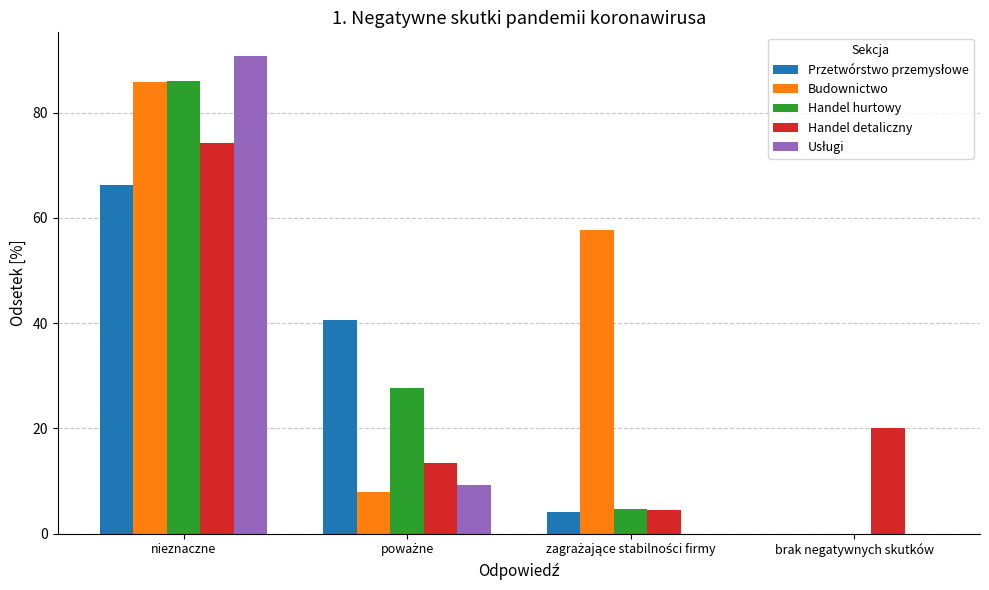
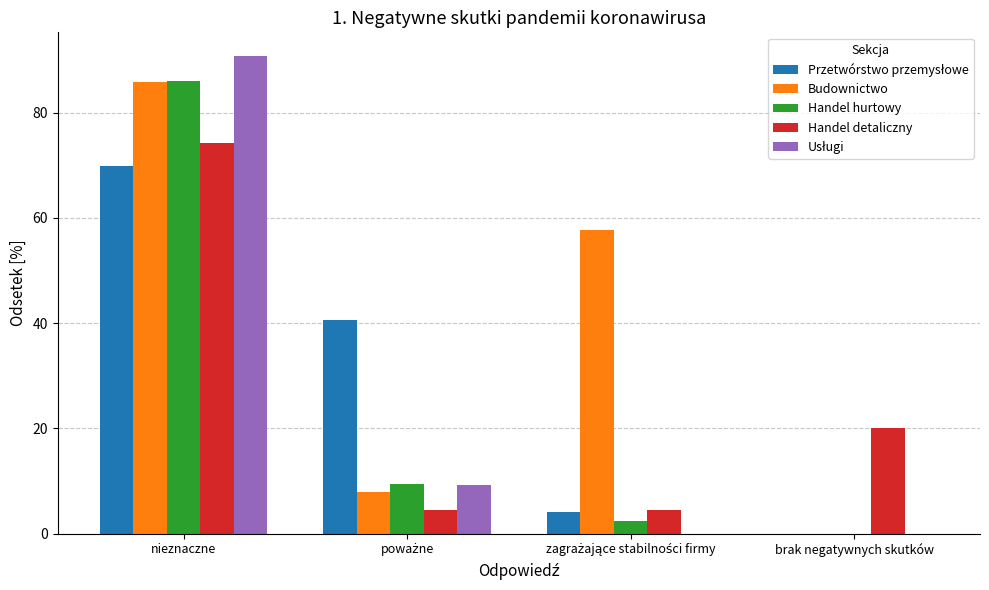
Przetwórstwo przemysłowe, nieznaczne: 66 -> 70
Handel hurtowy, poważne: 28 -> 9
Handel detaliczny, poważne: 14 -> 5
Handel hurtowy, zagrażające stabilności firmy: 5 -> 3
